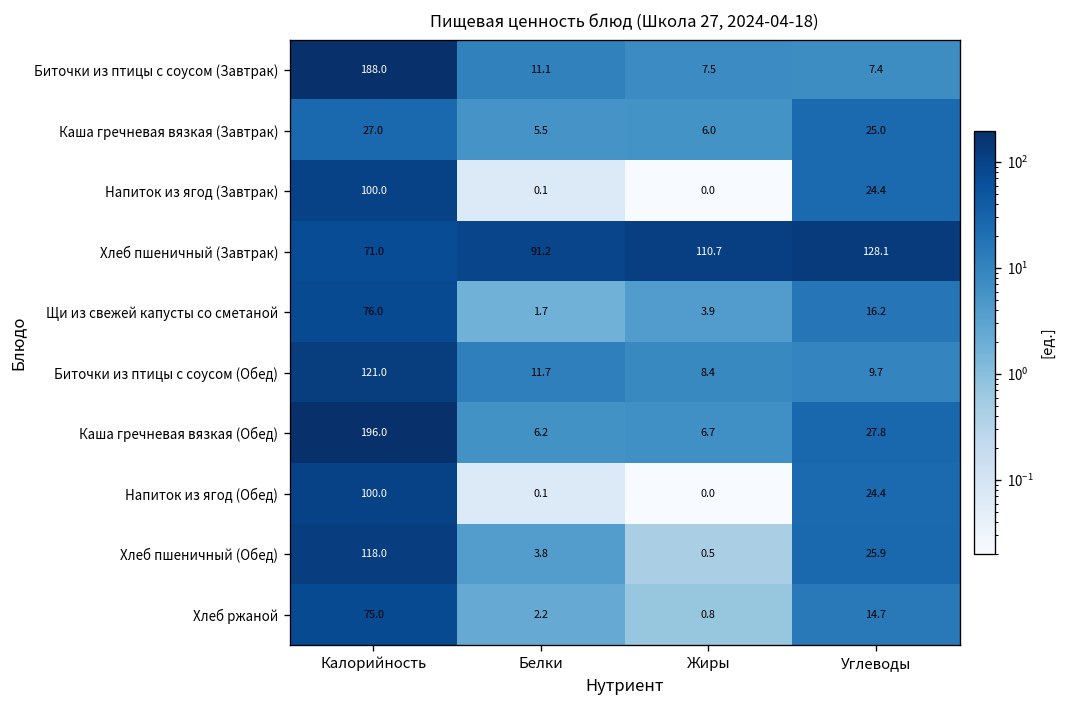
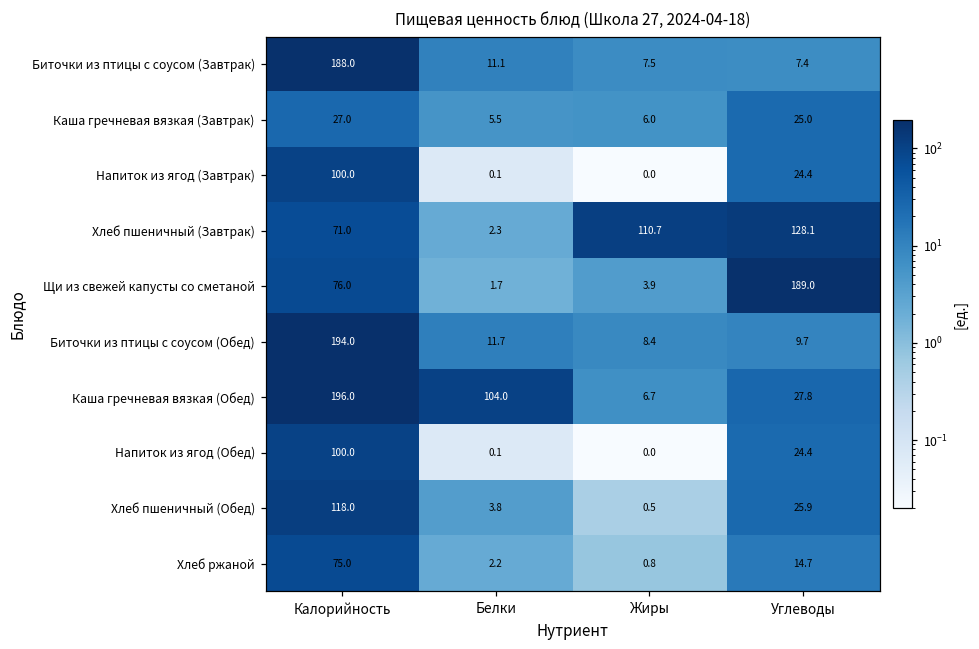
Хлеб пшеничный (Завтрак), Белки: 91.2 -> 2.3
Щи из свежей капусты со сметаной, Углеводы: 16.2 -> 189.0
Биточки из птицы с соусом (Обед), Калорийность: 121.0 -> 194.0
Каша гречневая вязкая (Обед), Белки: 6.2 -> 104.0
